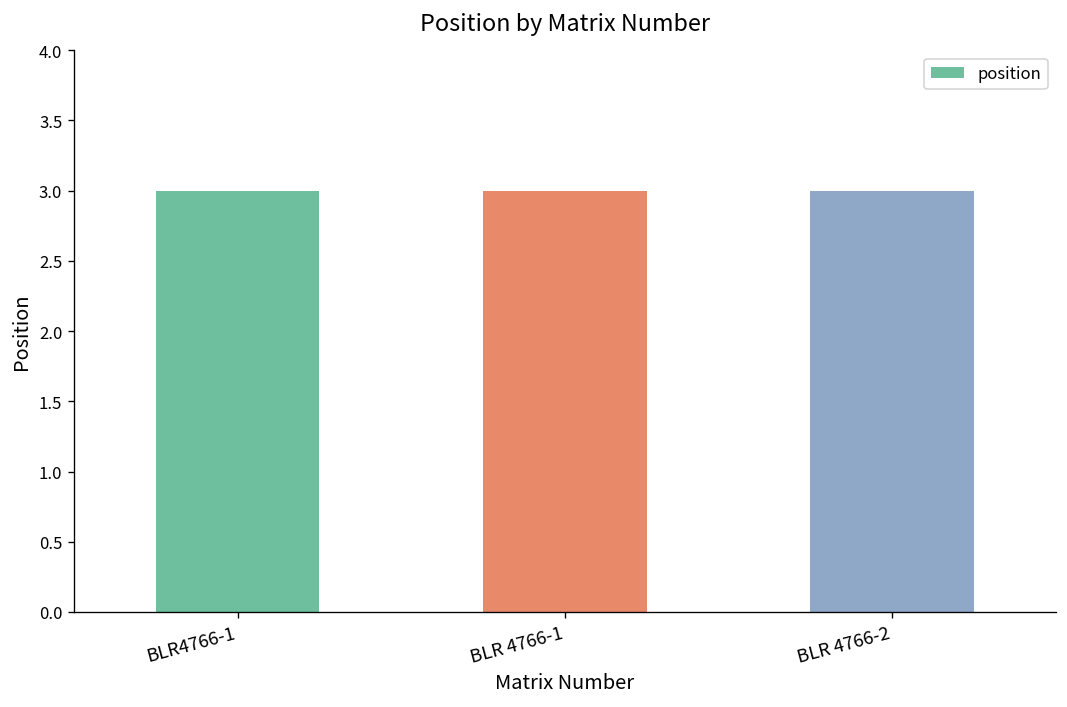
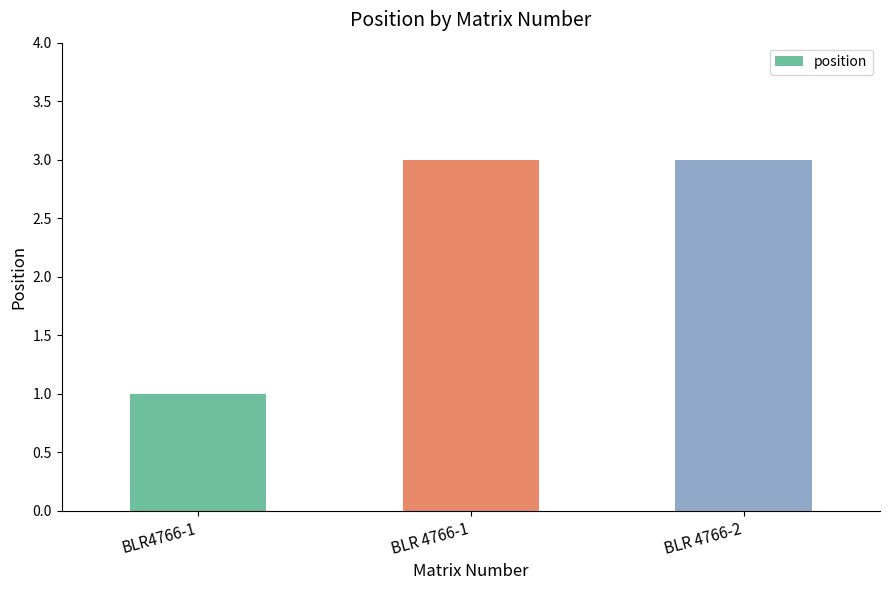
BLR4766-1: 3 -> 1
